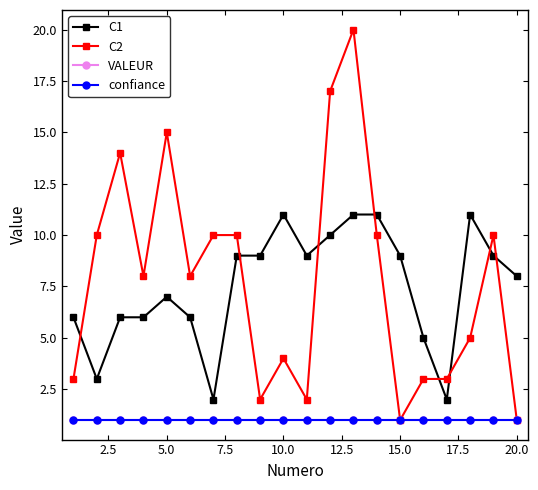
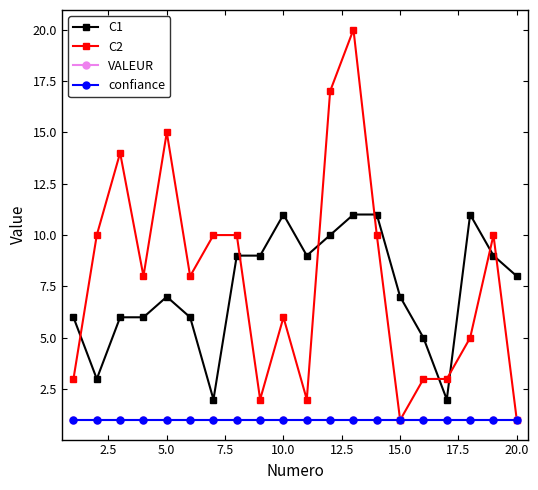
C2, 10.0: 4 -> 6
C1, 15.0: 9 -> 7
